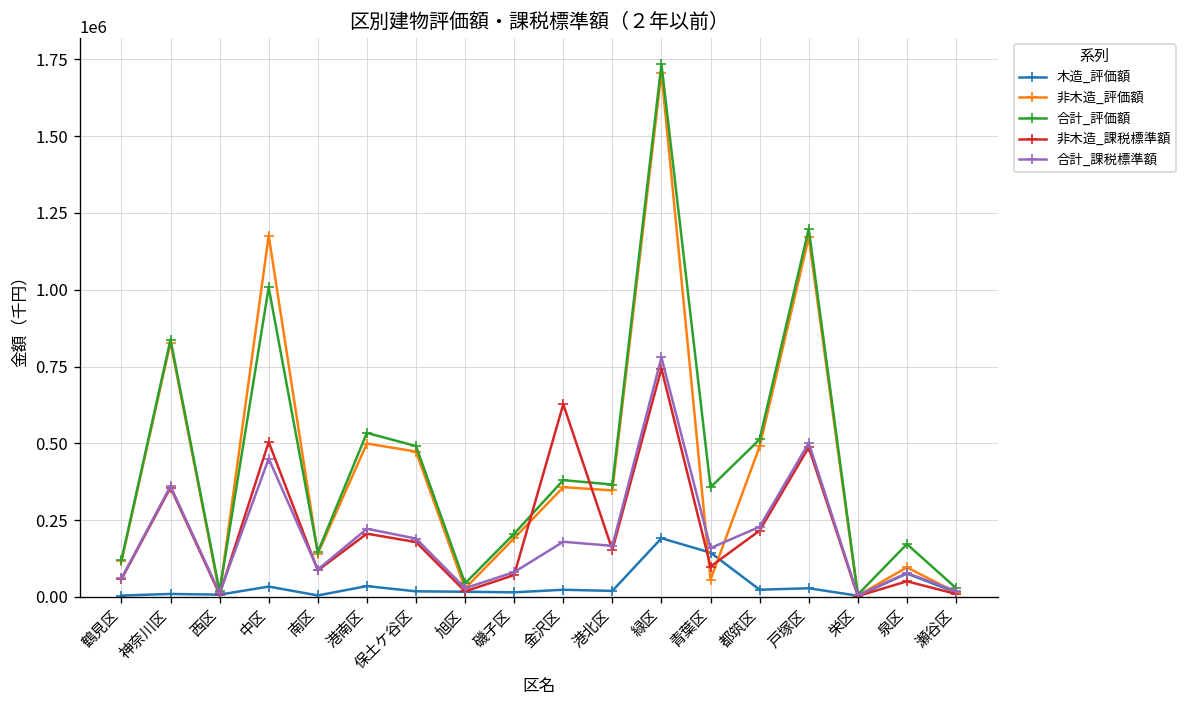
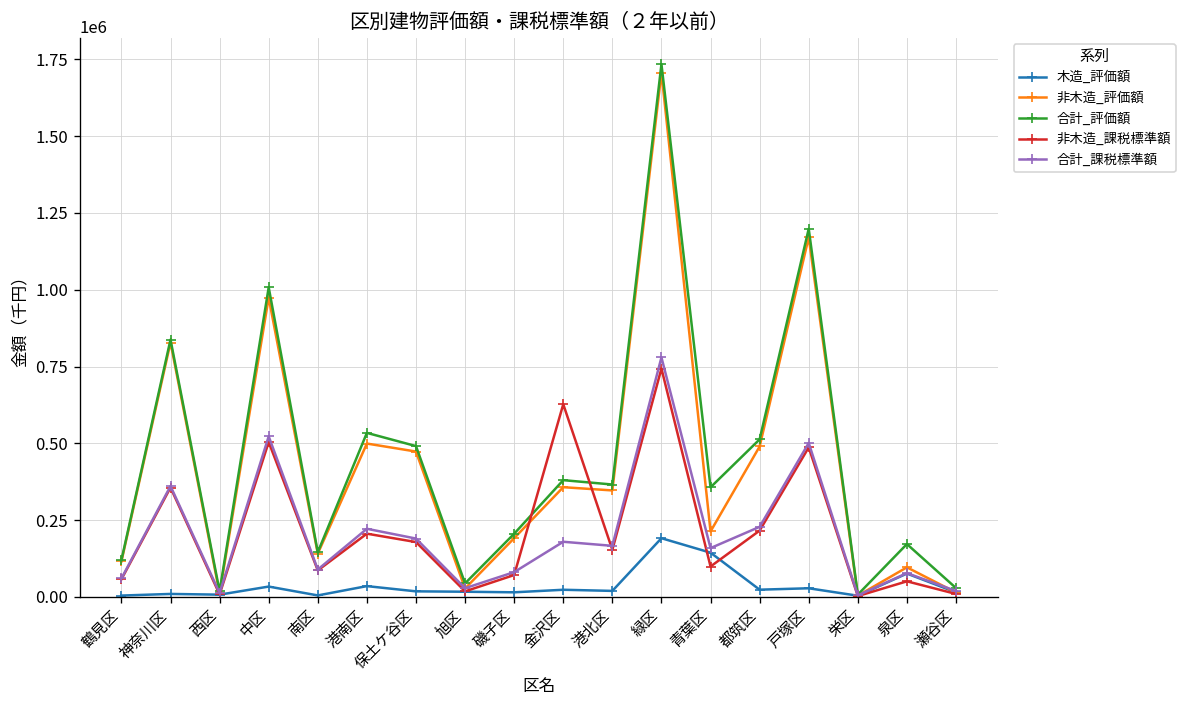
非木造_評価額, 中区: 1180000 -> 970000
合計_課税標準額, 中区: 450000 -> 520000
非木造_評価額, 青葉区: 60000 -> 210000
